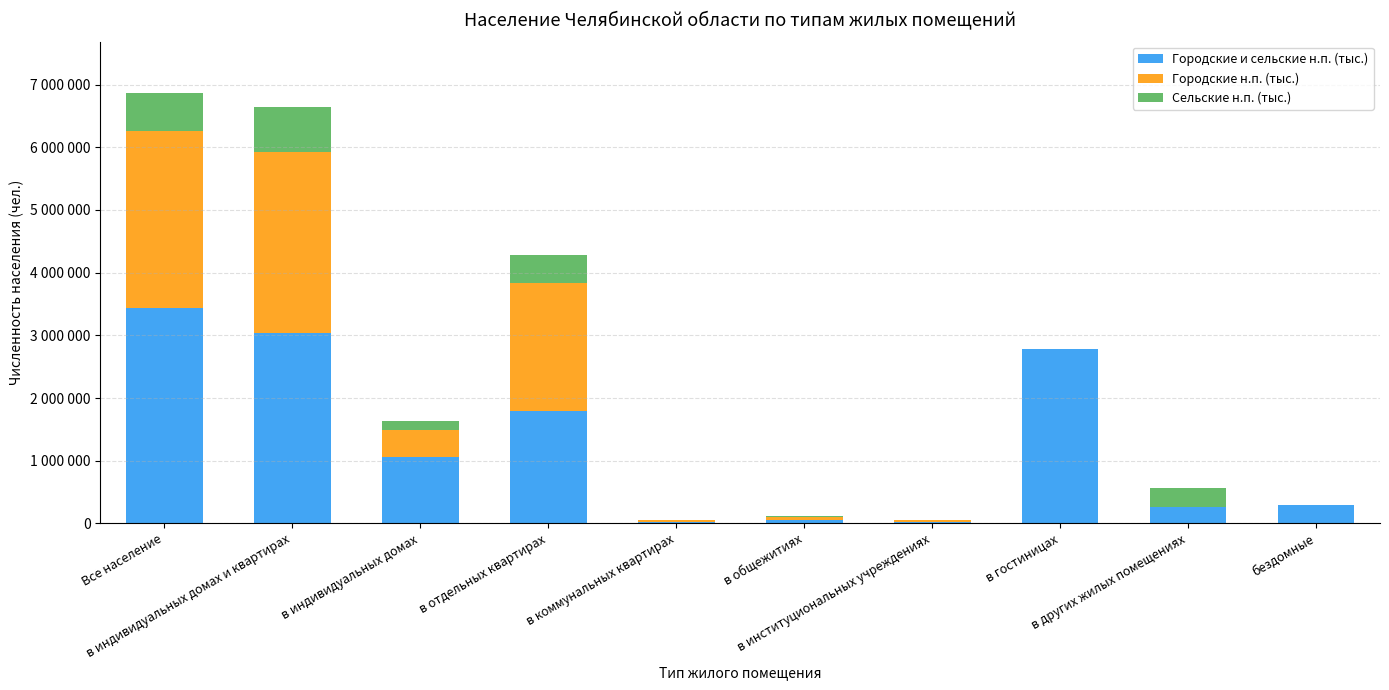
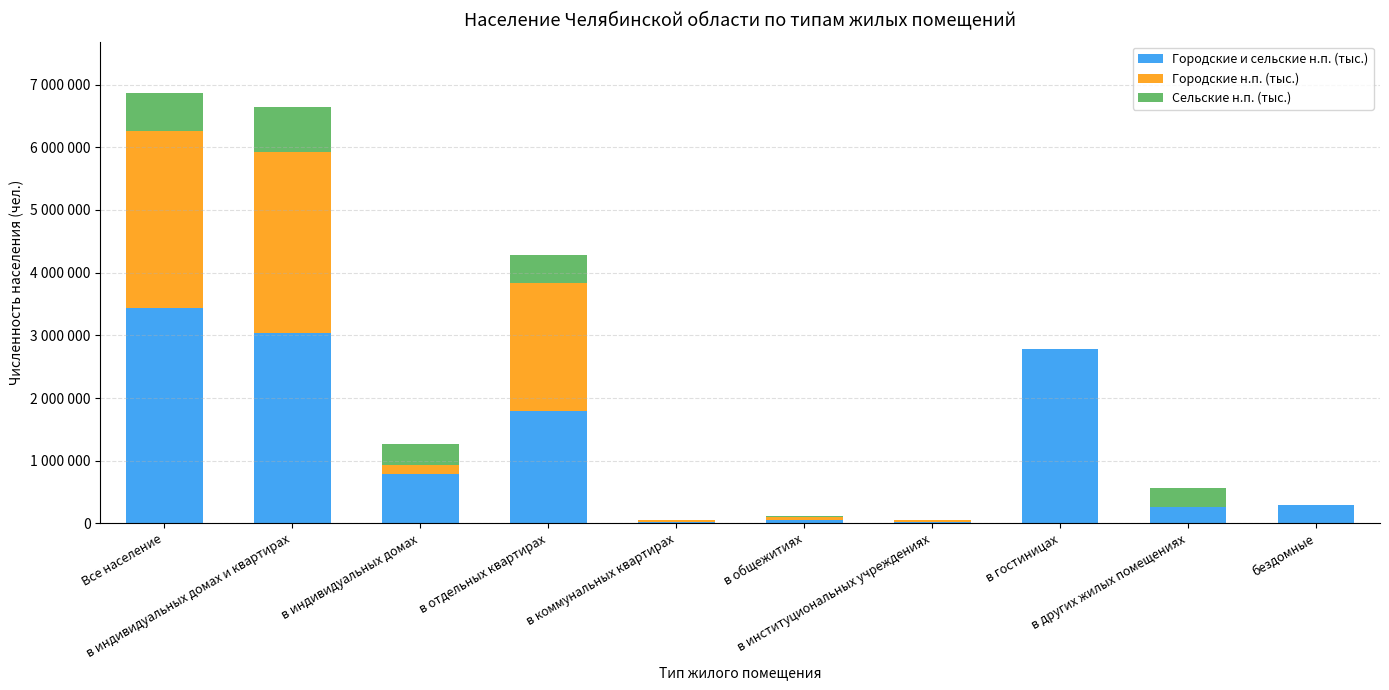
Городские и сельские н.п. (тыс.), в индивидуальных домах: 1100000 -> 800000
Городские н.п. (тыс.), в индивидуальных домах: 400000 -> 100000
Сельские н.п. (тыс.), в индивидуальных домах: 100000 -> 300000
